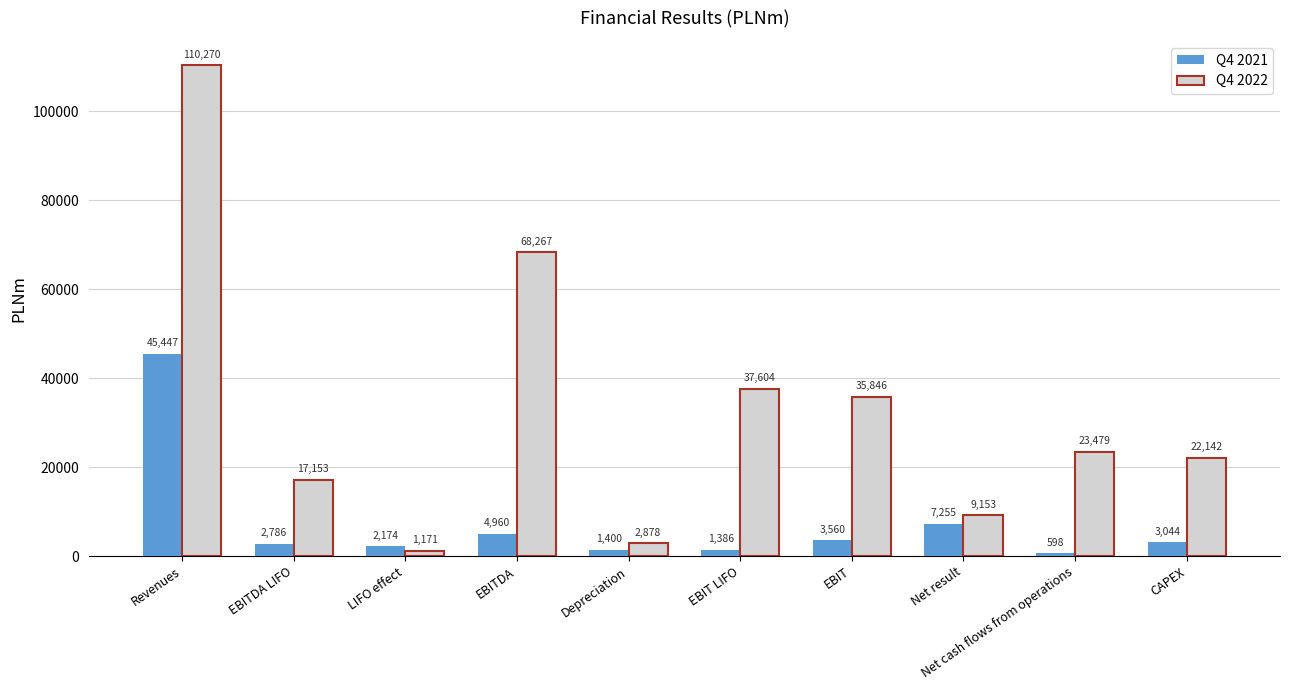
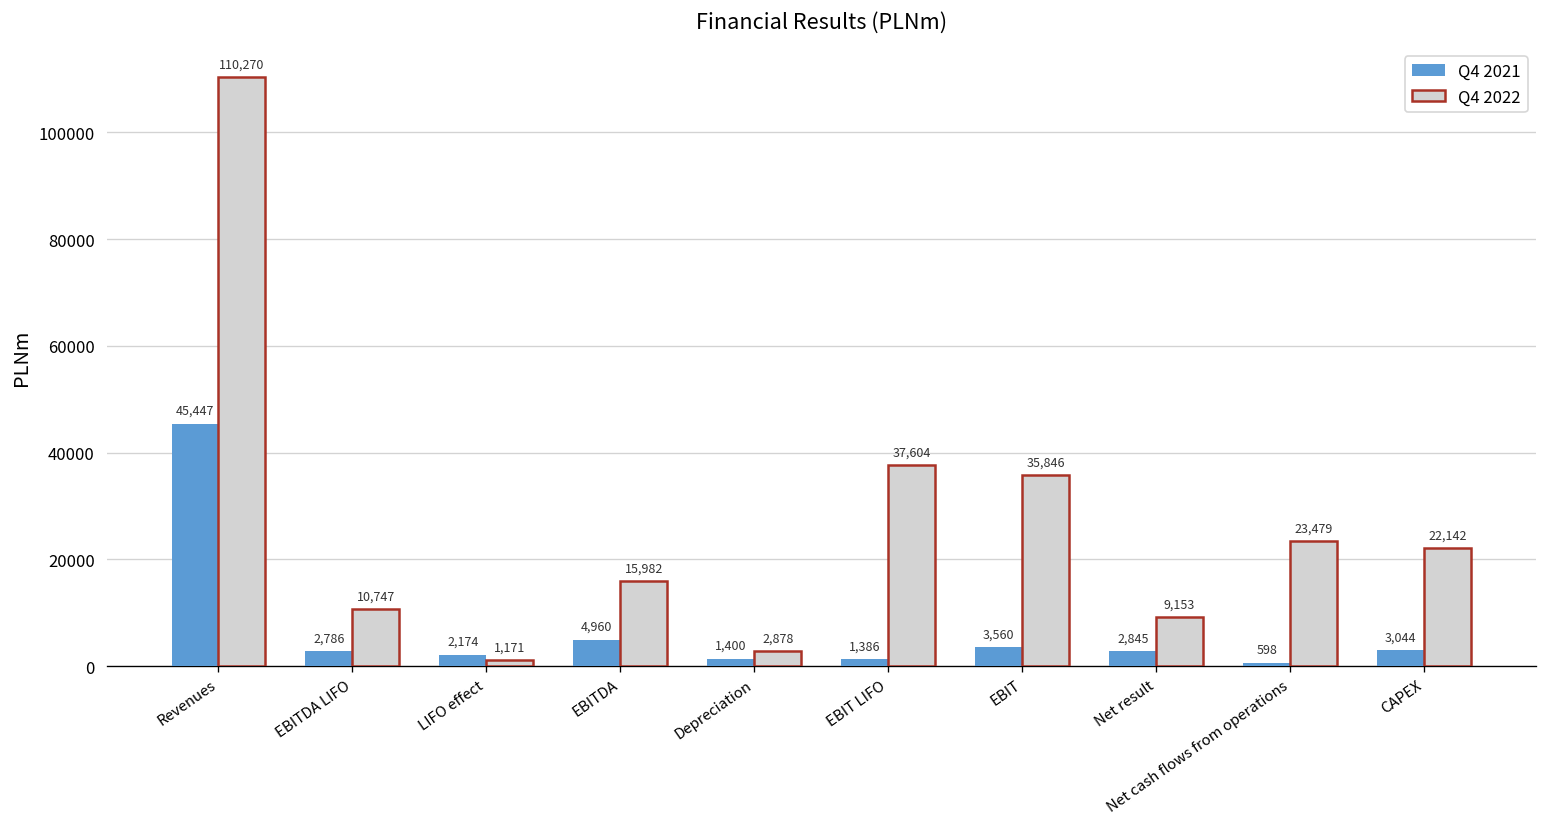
Q4 2022, EBITDA LIFO: 17,153 -> 10,747
Q4 2022, EBITDA: 68,267 -> 15,982
Q4 2021, Net result: 7,255 -> 2,845
